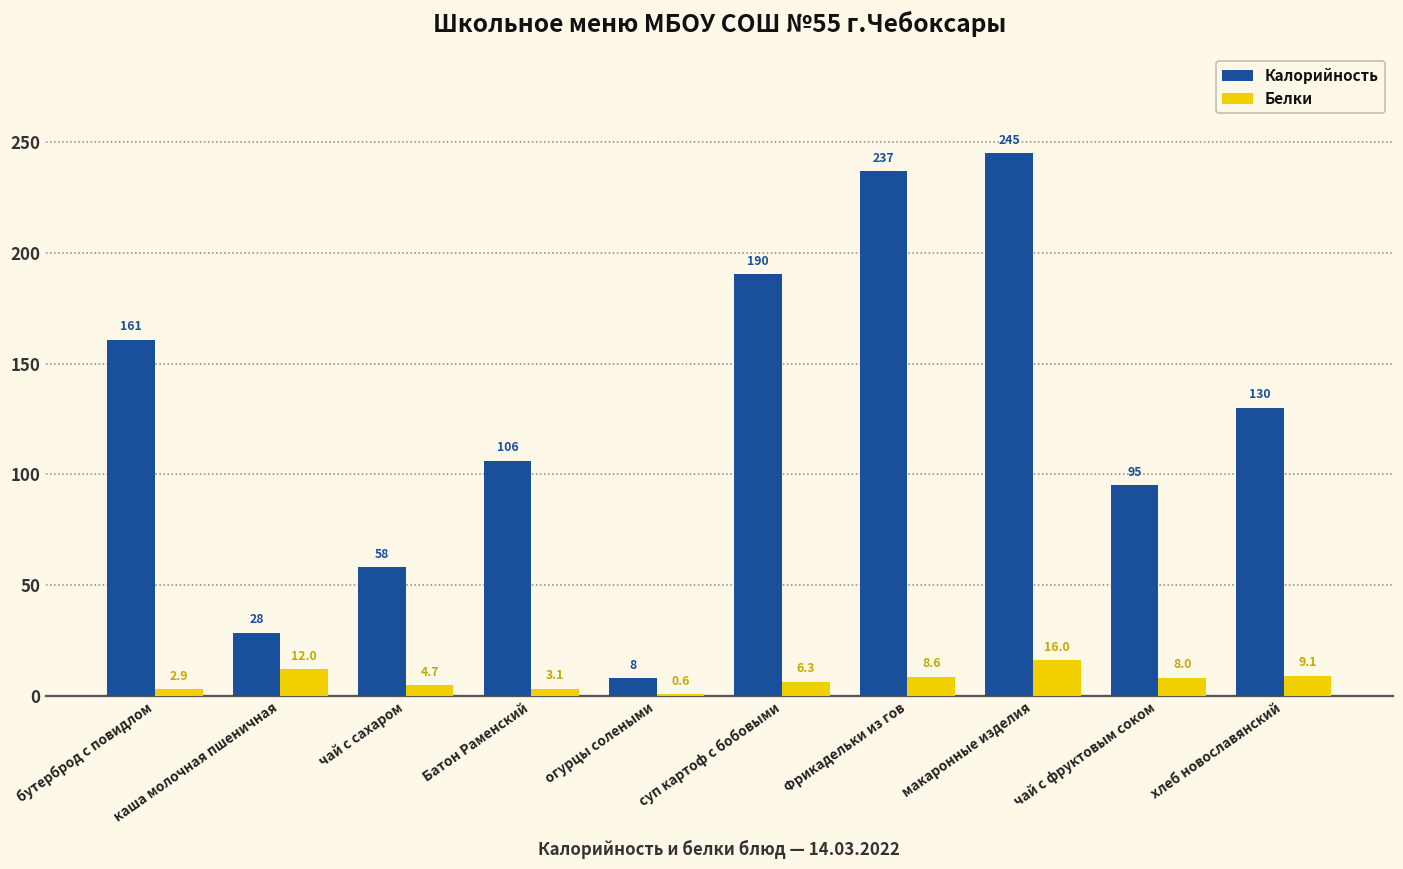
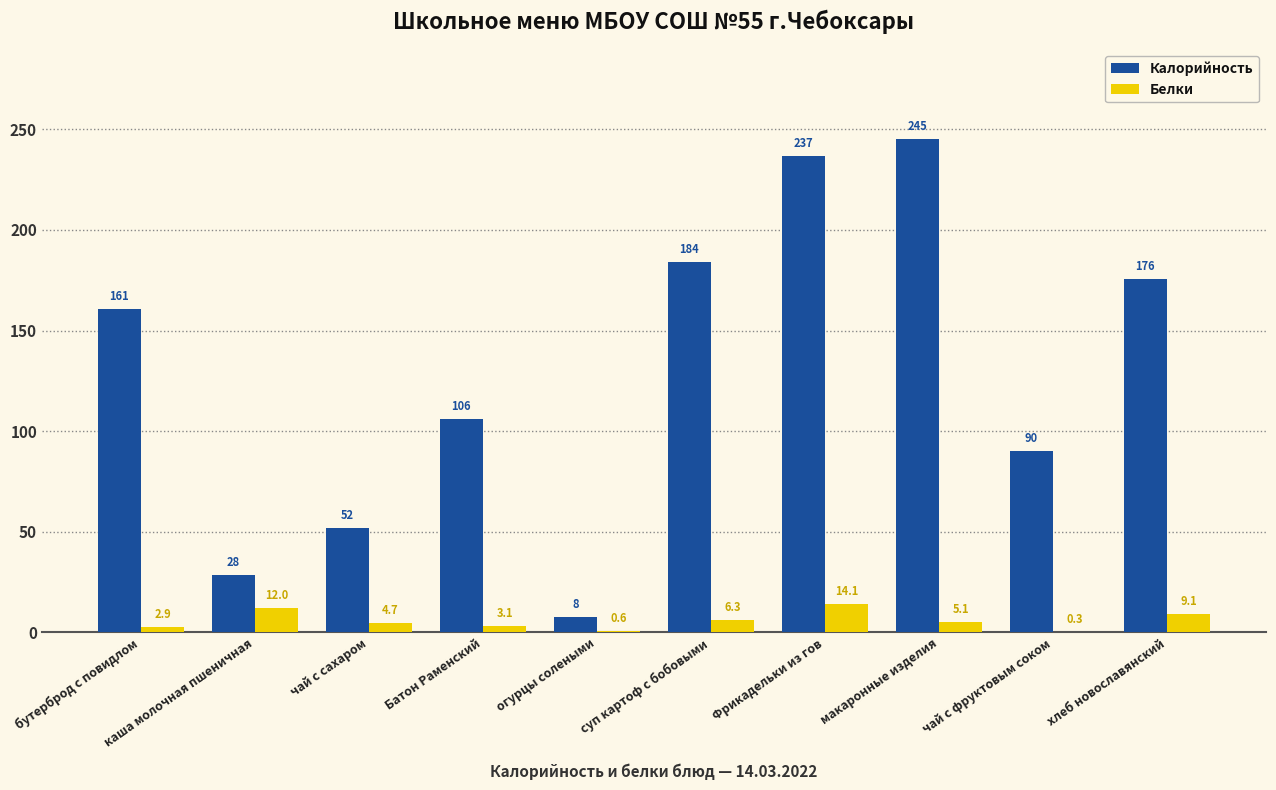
Калорийность, чай с сахаром: 58 -> 52
Калорийность, суп картоф с бобовыми: 190 -> 184
Белки, Фрикадельки из гов: 8.6 -> 14.1
Белки, макаронные изделия: 16.0 -> 5.1
Калорийность, чай с фруктовым соком: 95 -> 90
Белки, чай с фруктовым соком: 8.0 -> 0.3
Калорийность, хлеб новославянский: 130 -> 176
